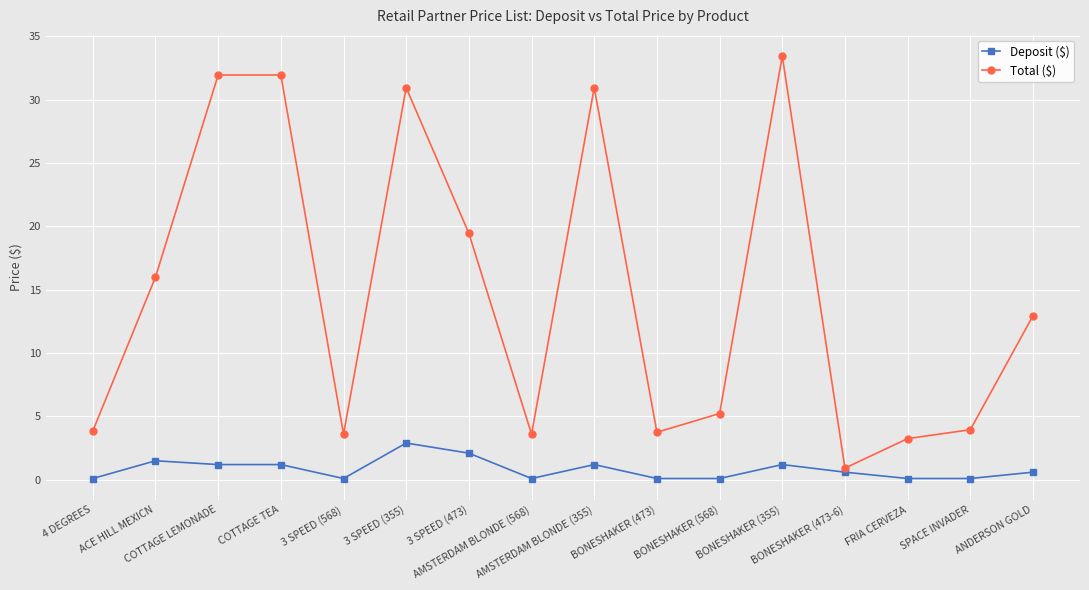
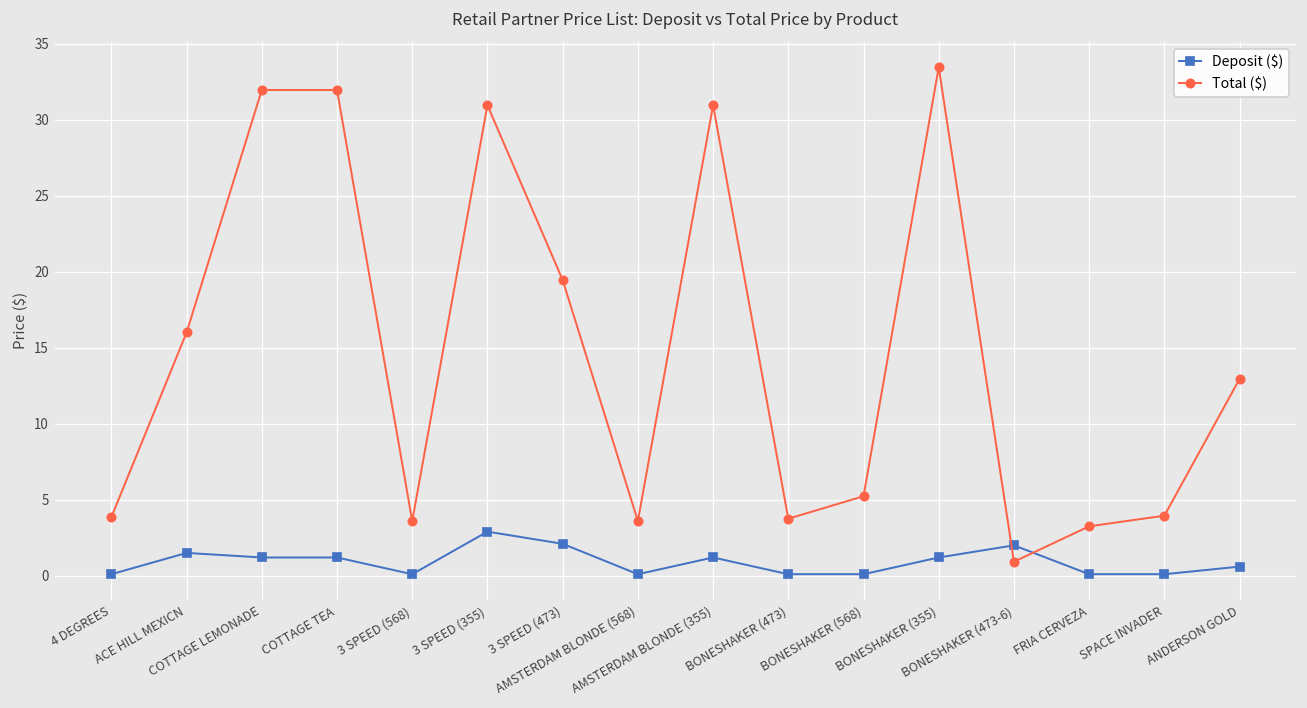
Deposit ($), BONESHAKER (473-6): 0.6 -> 2.0
